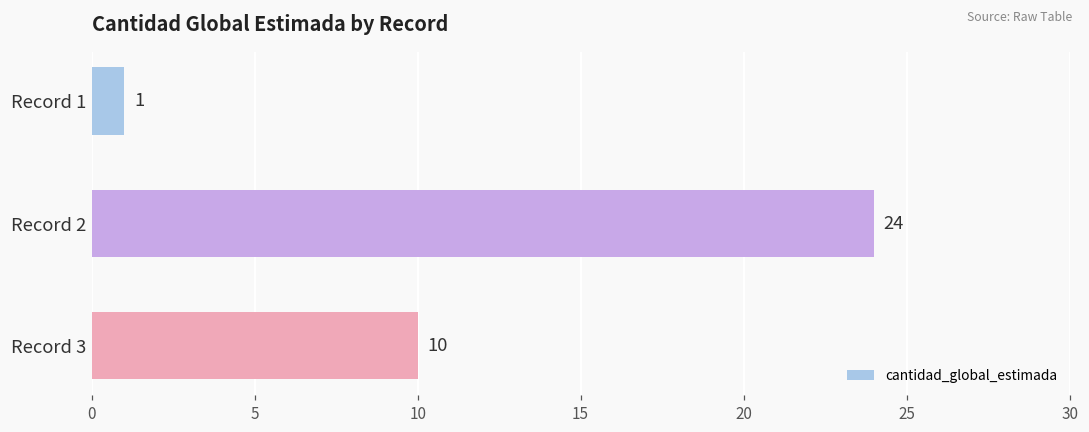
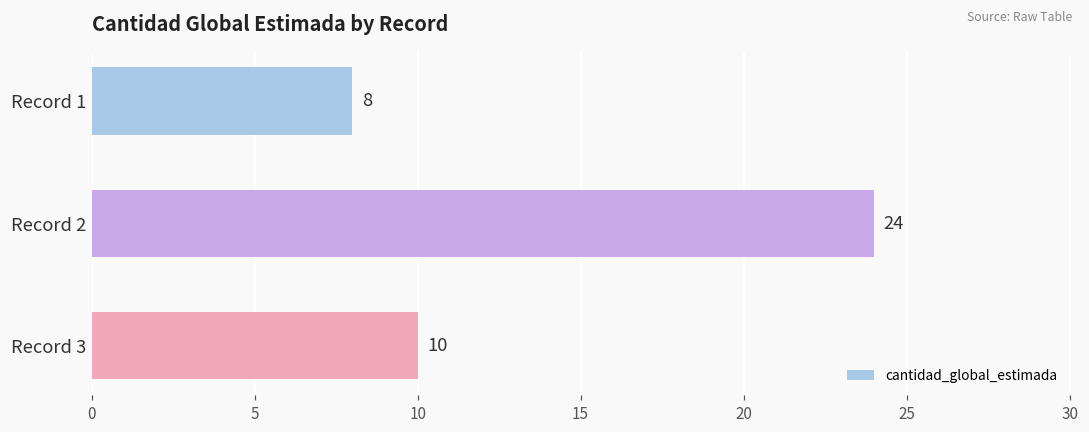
Record 1: 1 -> 8
